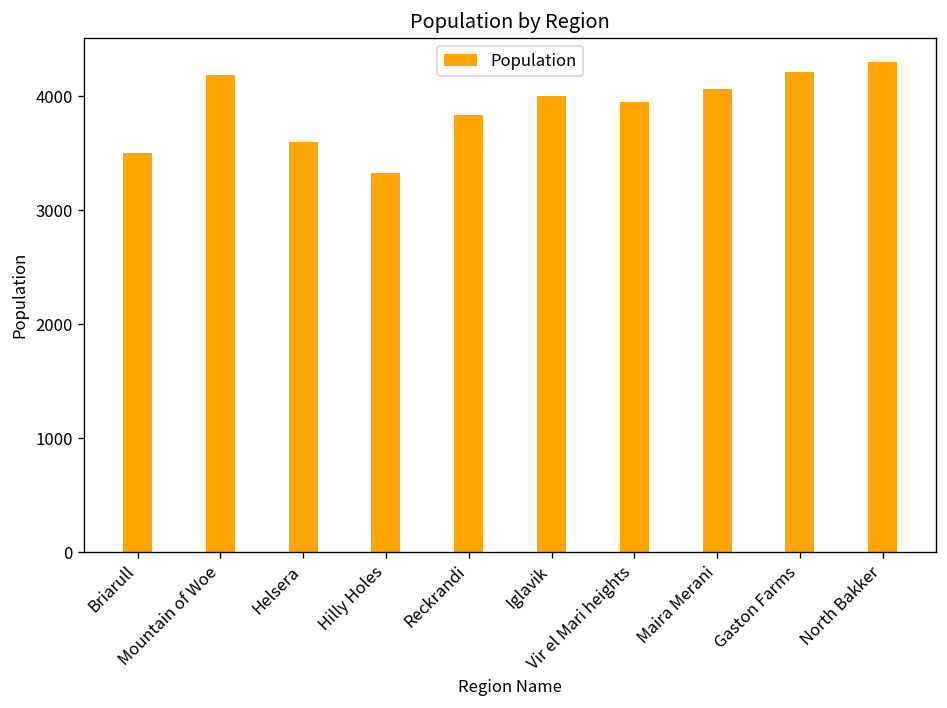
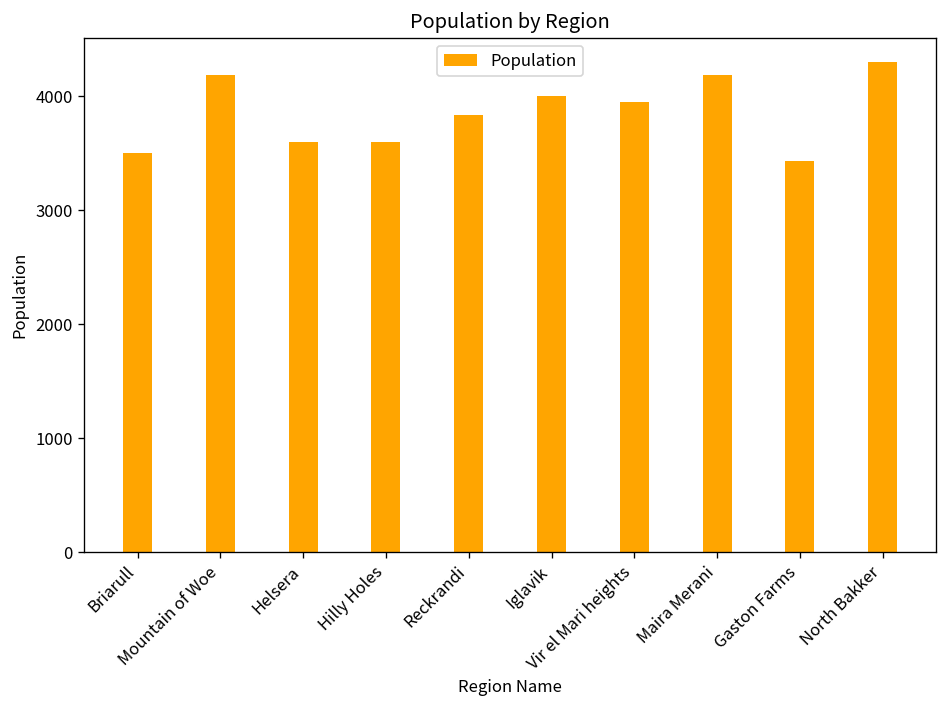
Hilly Holes: 3300 -> 3600
Maira Merani: 4100 -> 4200
Gaston Farms: 4200 -> 3400
